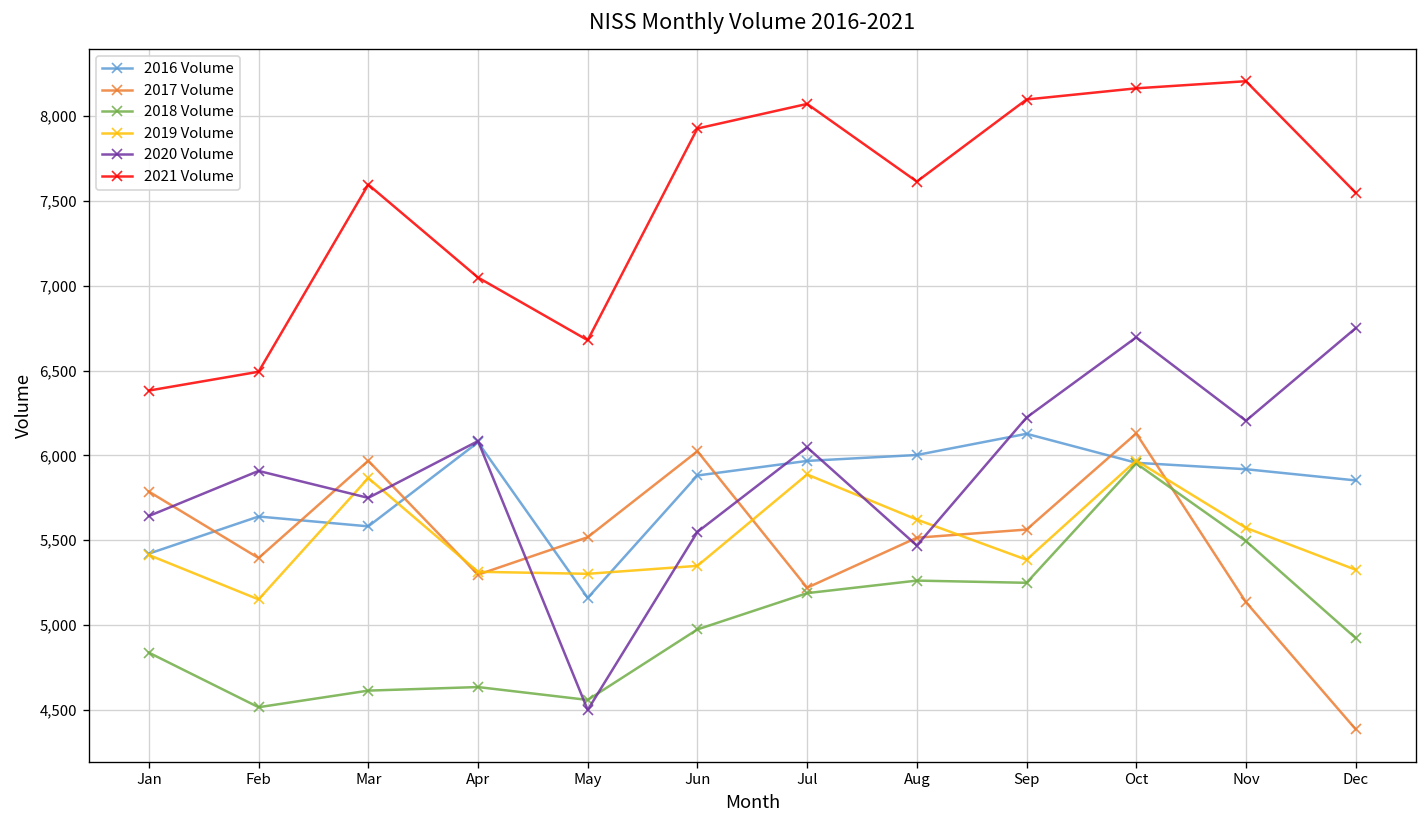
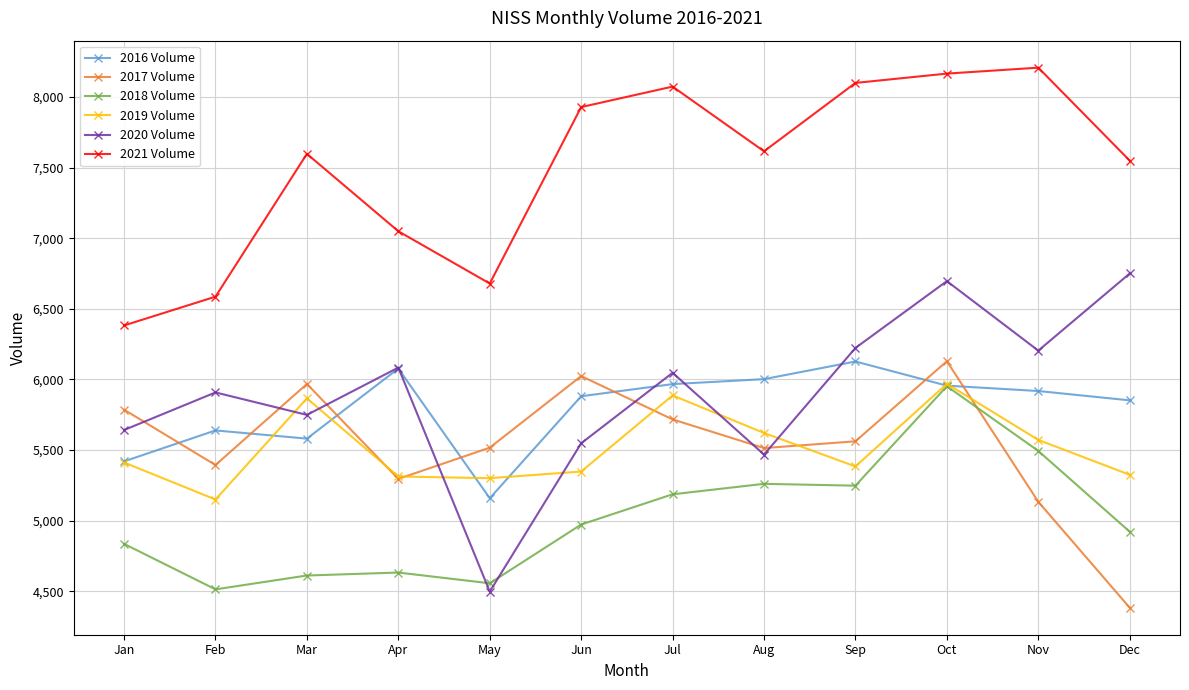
2021 Volume, Feb: 6,490 -> 6,590
2017 Volume, Jul: 5,220 -> 5,720
